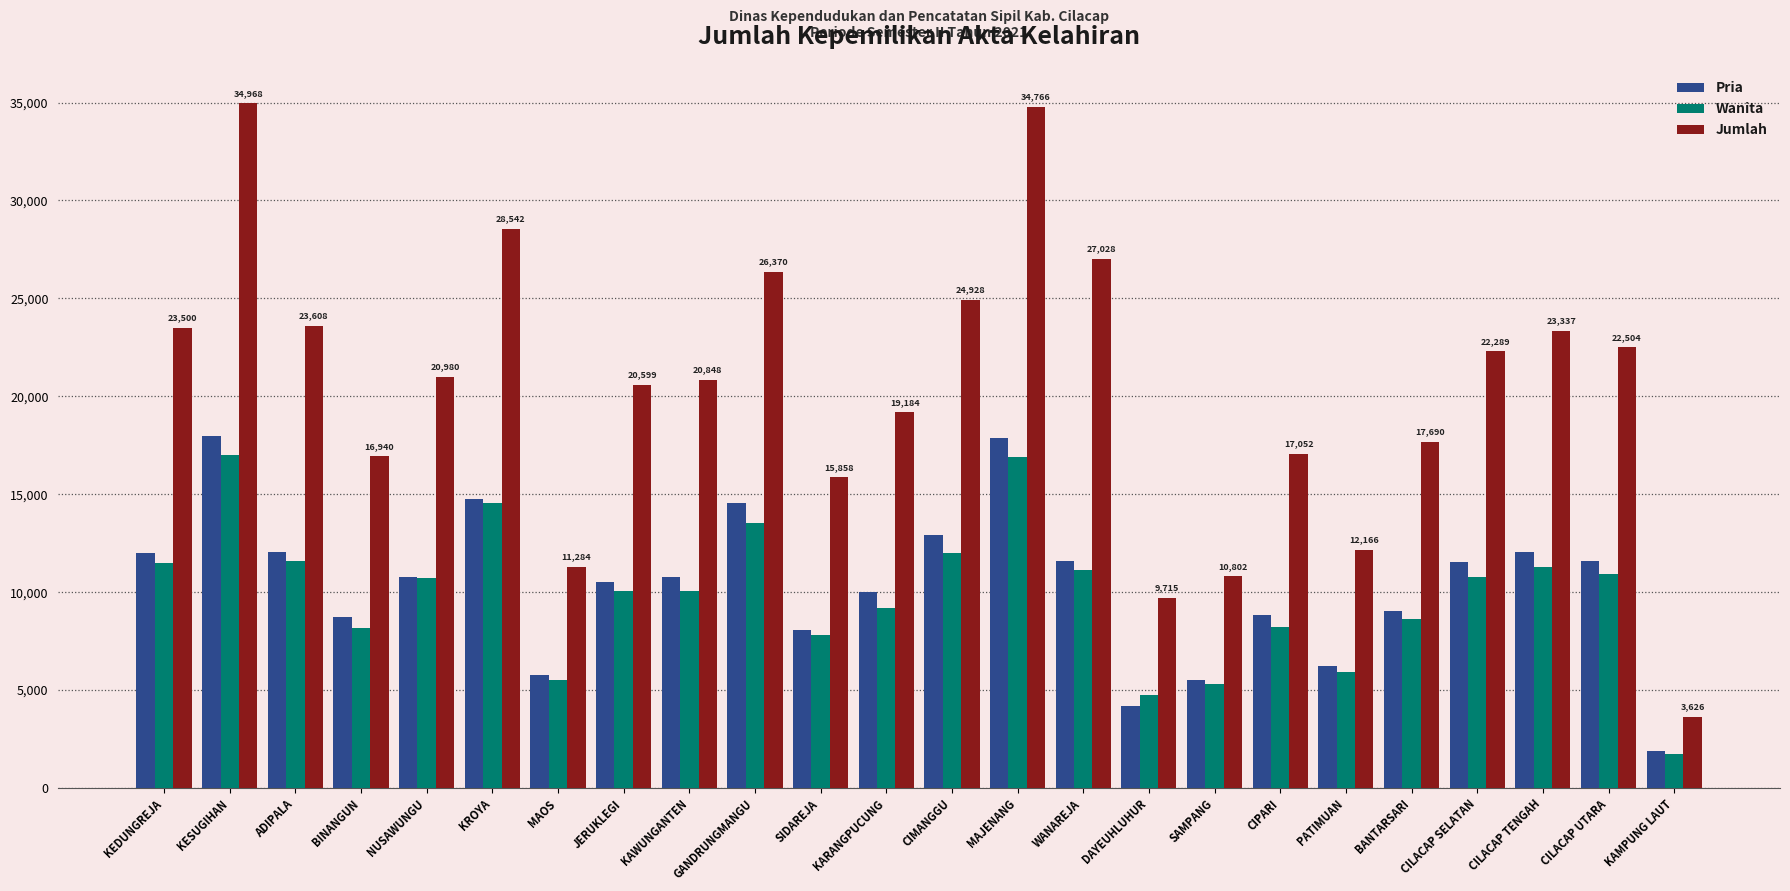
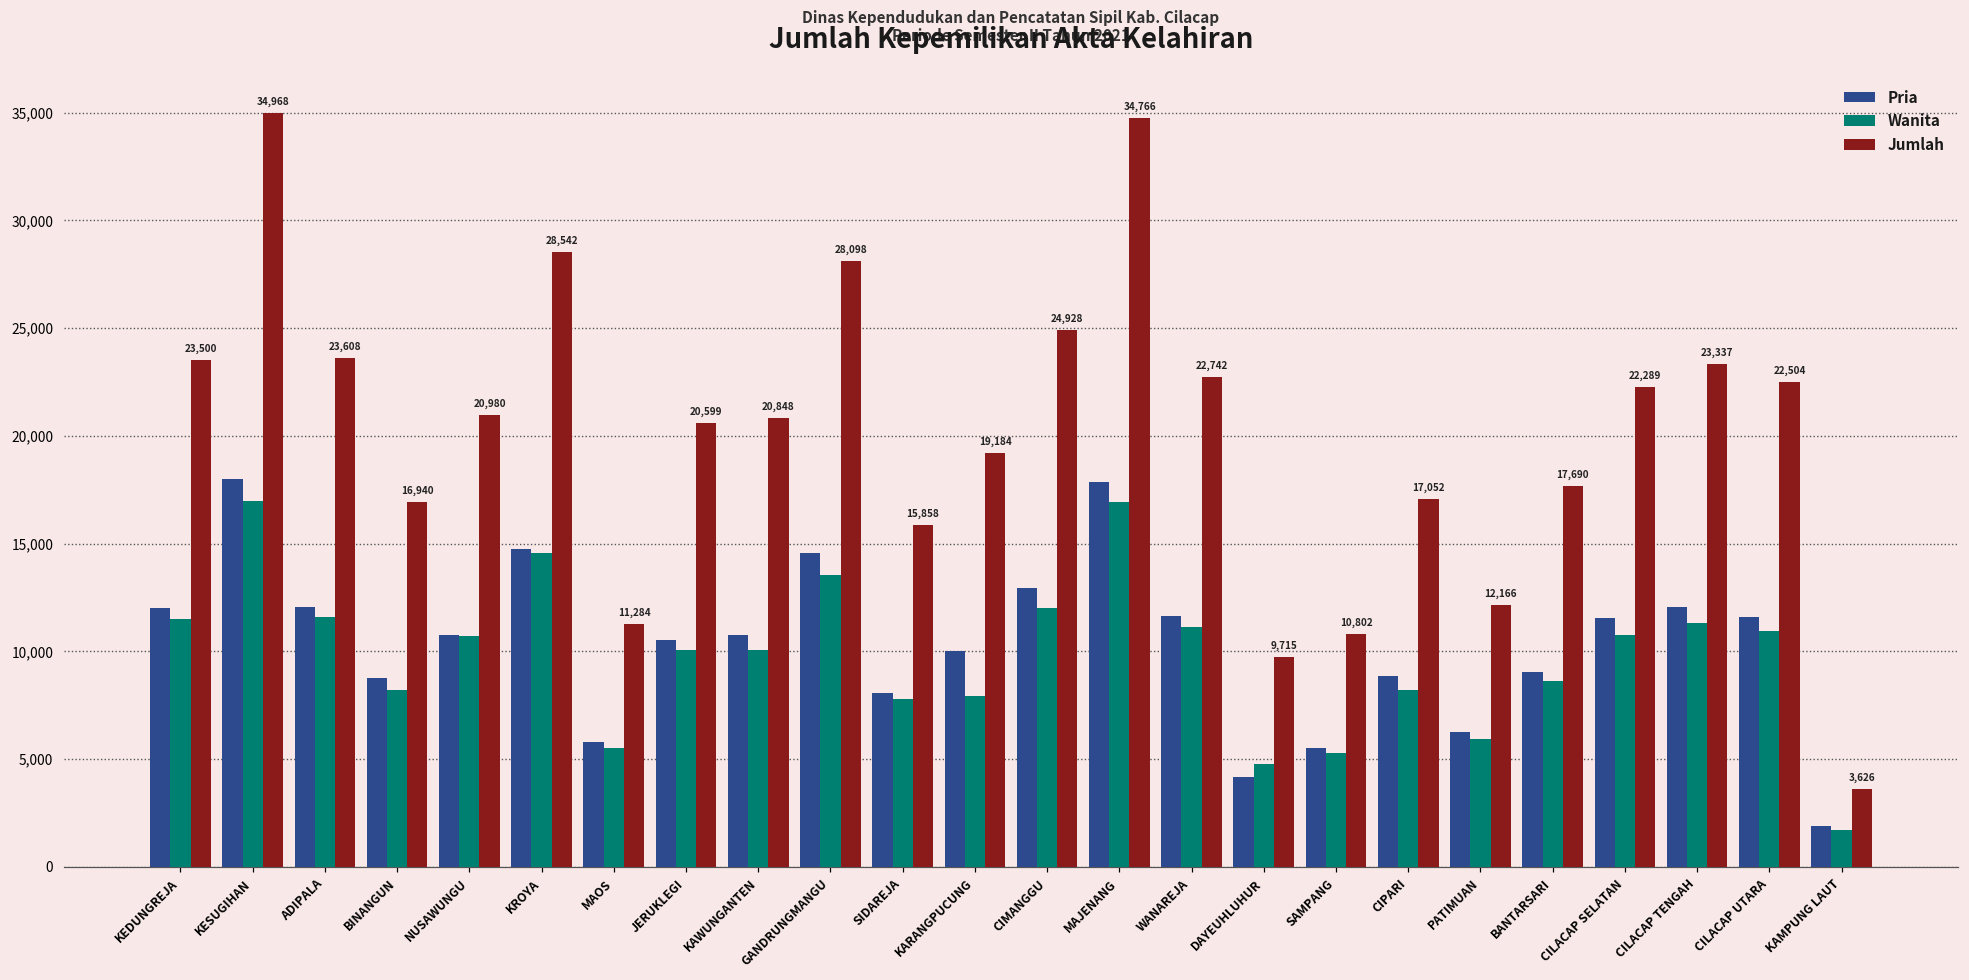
Jumlah, GANDRUNGMANGU: 26,370 -> 28,098
Wanita, KARANGPUCUNG: 9,200 -> 7,900
Jumlah, WANAREJA: 27,028 -> 22,742
